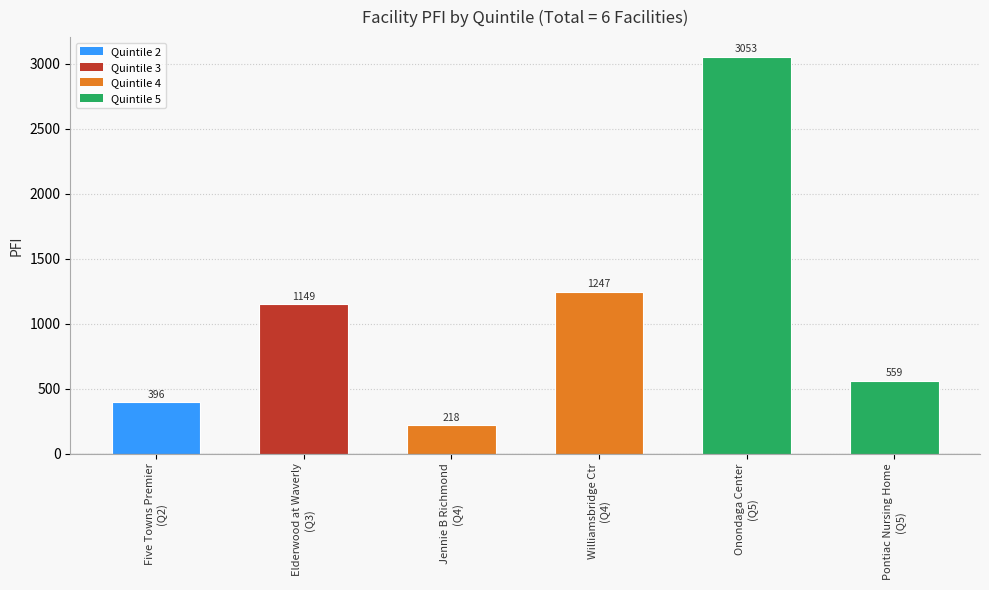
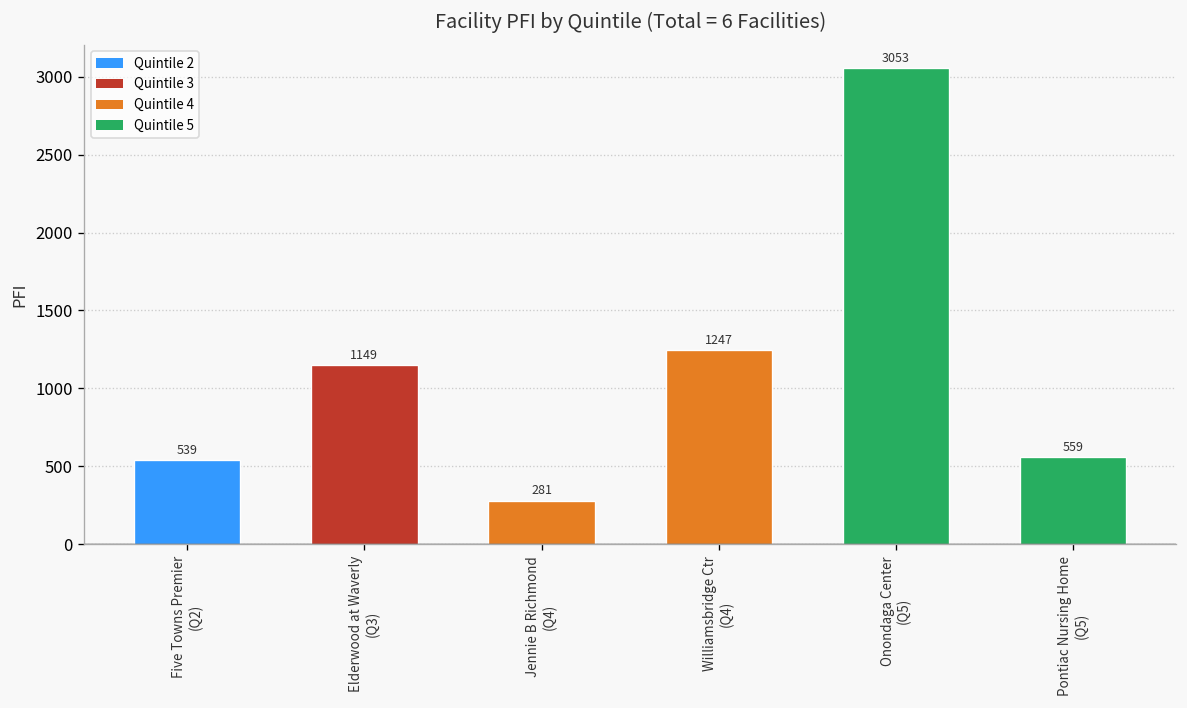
Five Towns Premier (Q2): 396 -> 539
Jennie B Richmond (Q4): 218 -> 281
